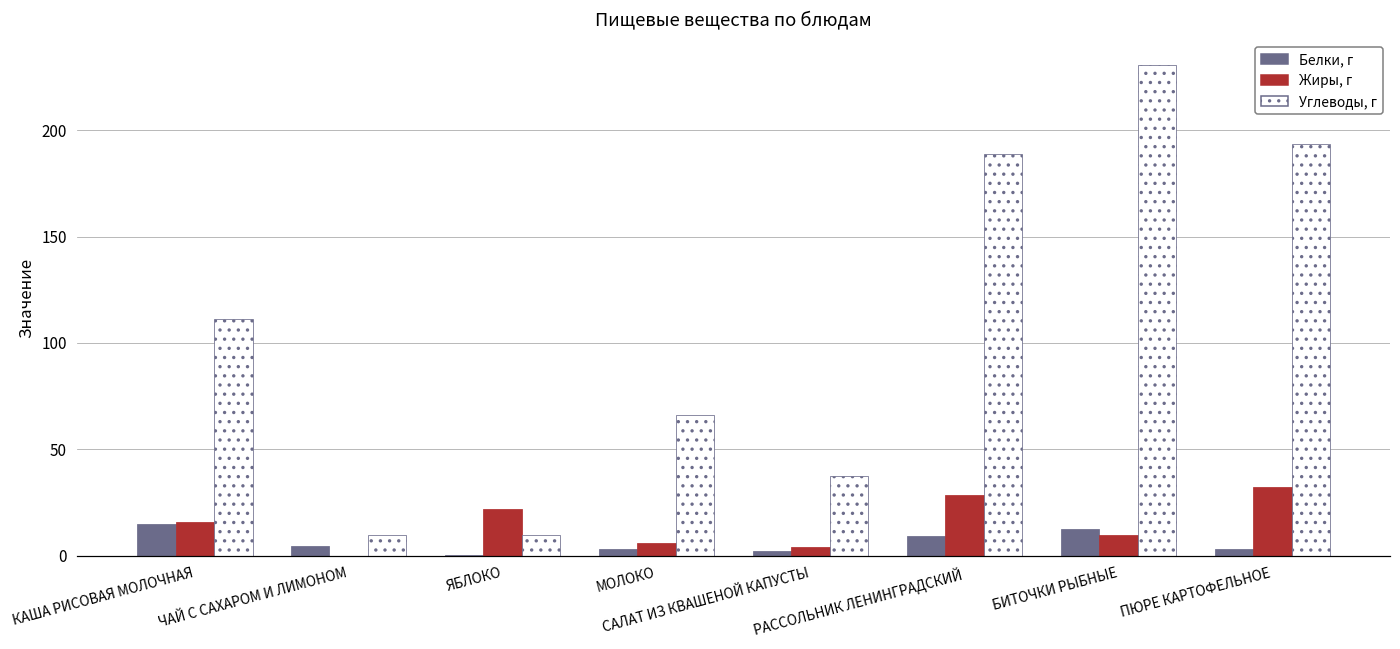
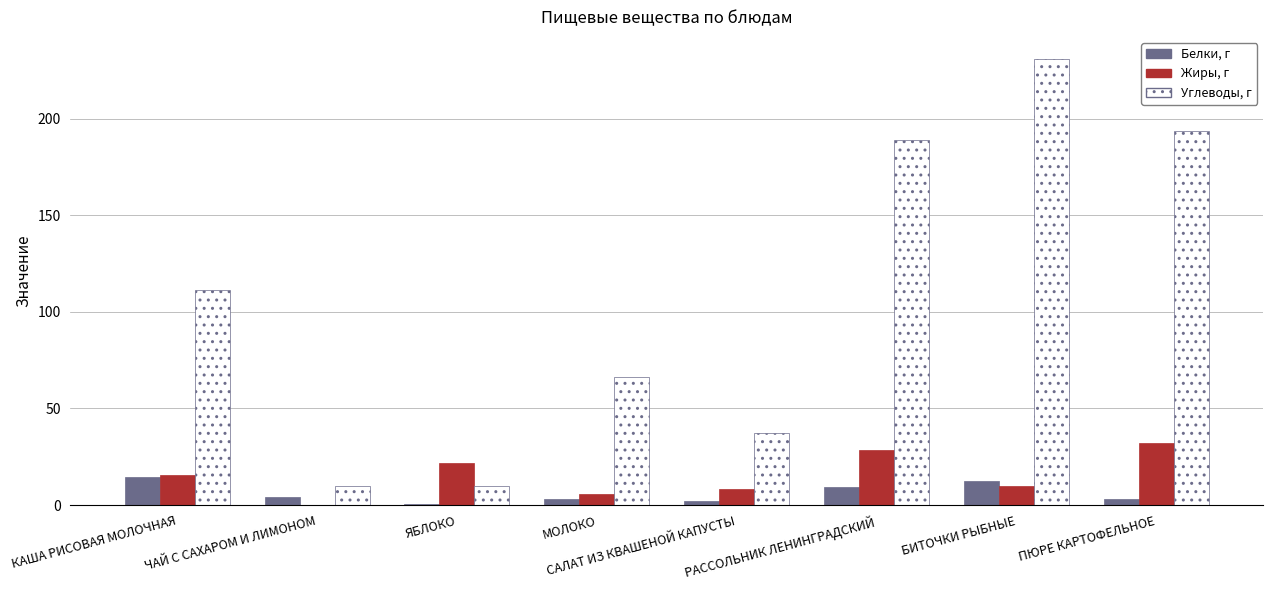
Жиры, г, САЛАТ ИЗ КВАШЕНОЙ КАПУСТЫ: 4 -> 9
